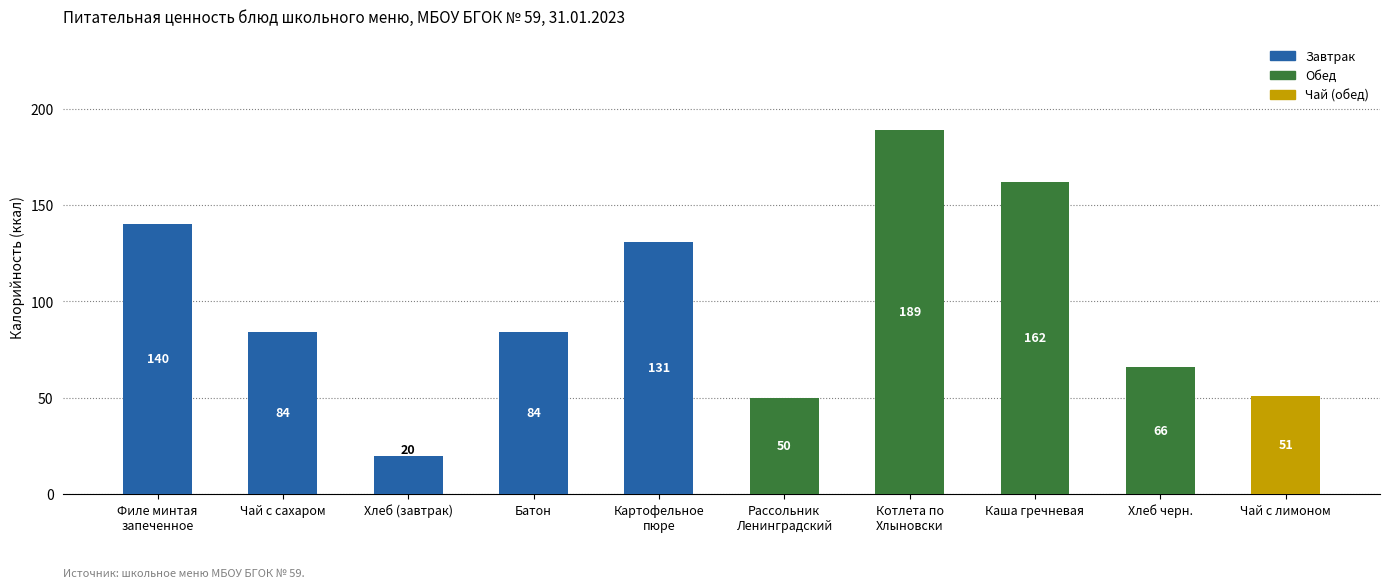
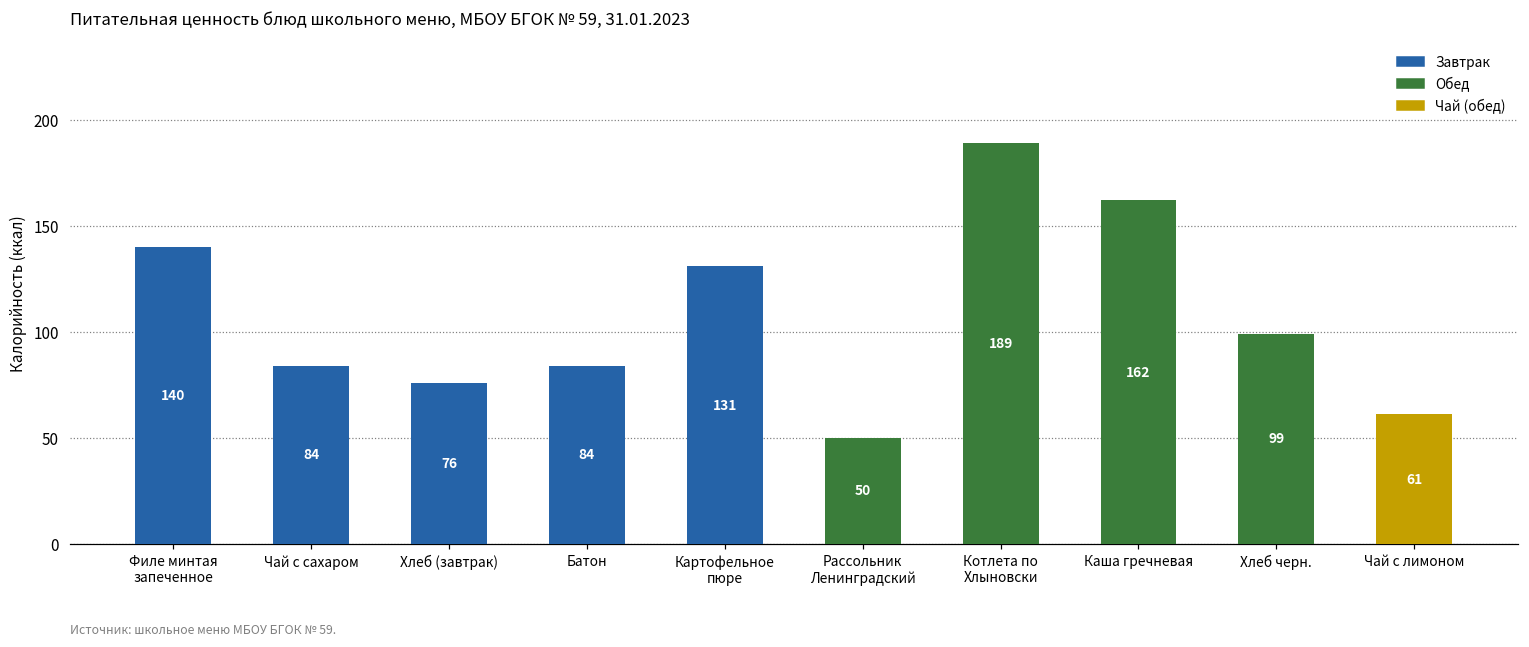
Хлеб (завтрак): 20 -> 76
Хлеб черн.: 66 -> 99
Чай с лимоном: 51 -> 61
